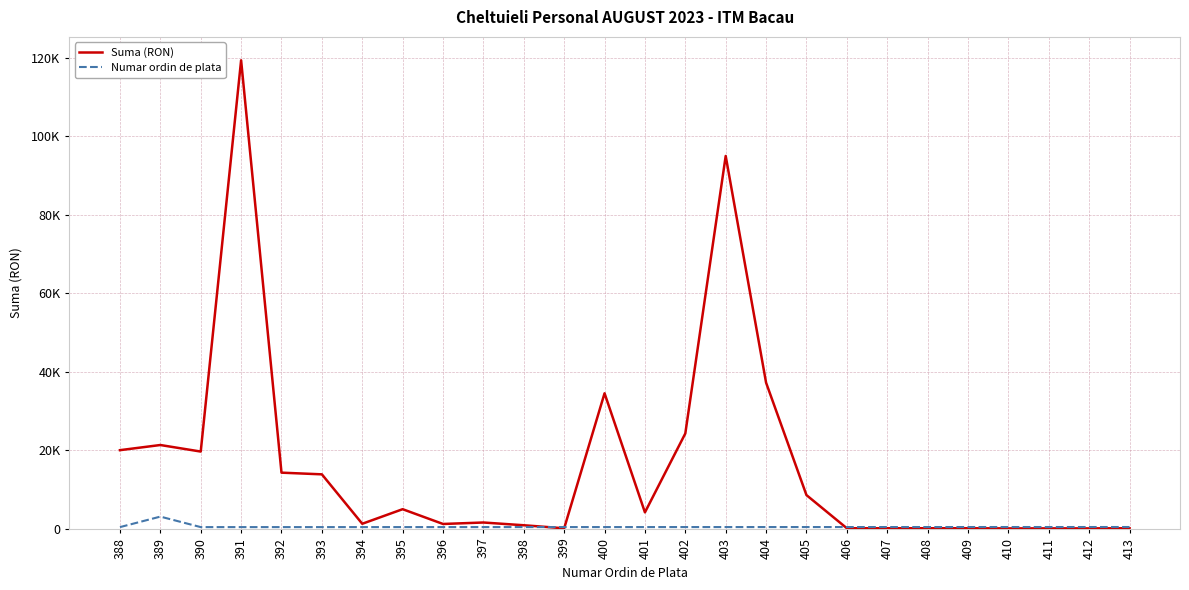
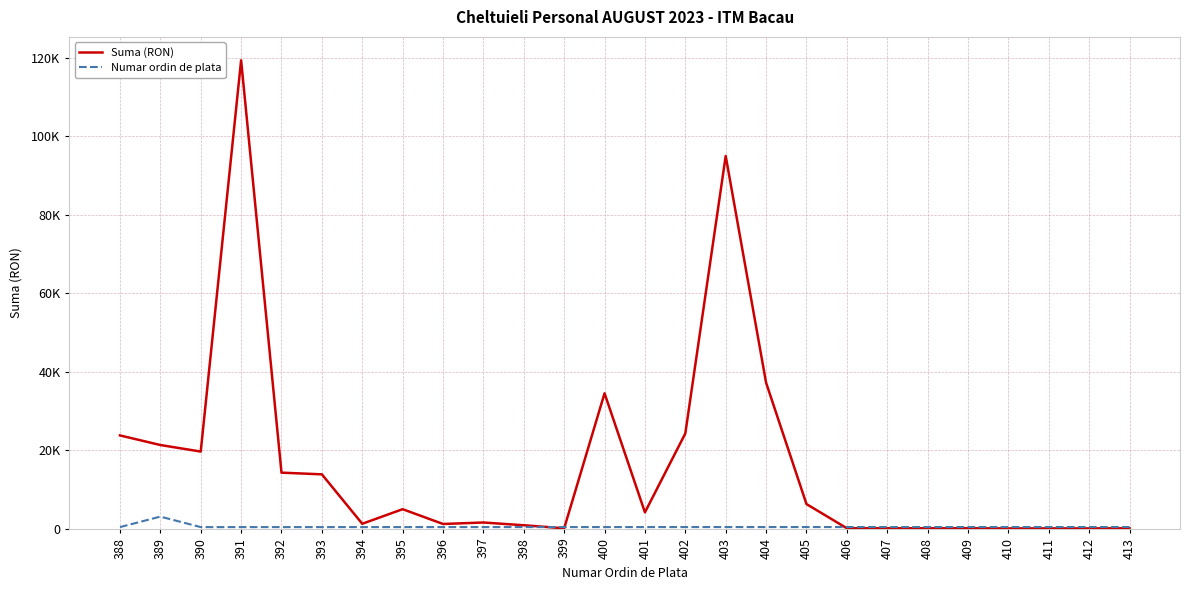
Suma (RON), 388: 20000 -> 24000
Suma (RON), 405: 9000 -> 6000
